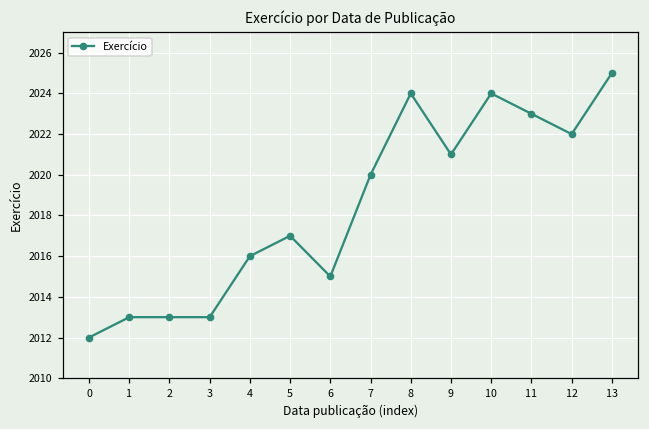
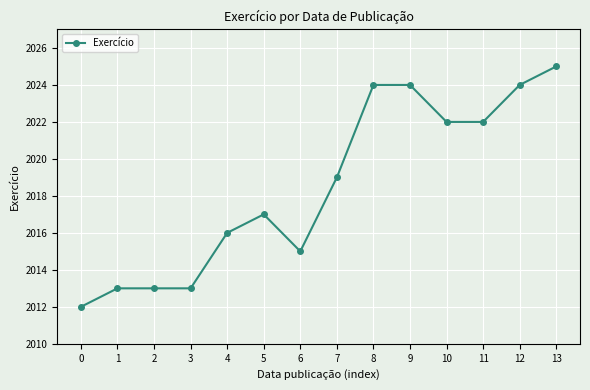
7: 2020 -> 2019
9: 2021 -> 2024
10: 2024 -> 2022
11: 2023 -> 2022
12: 2022 -> 2024
